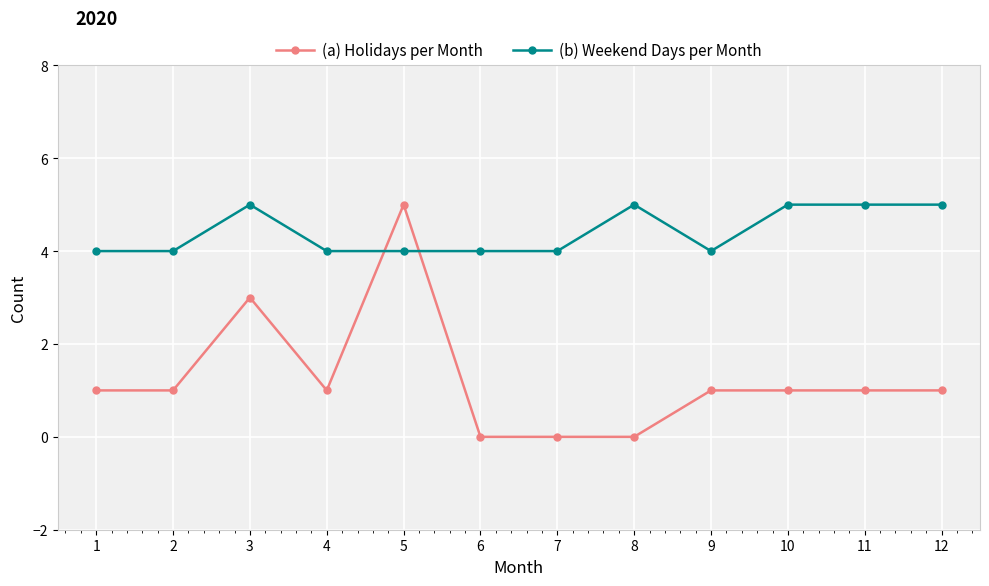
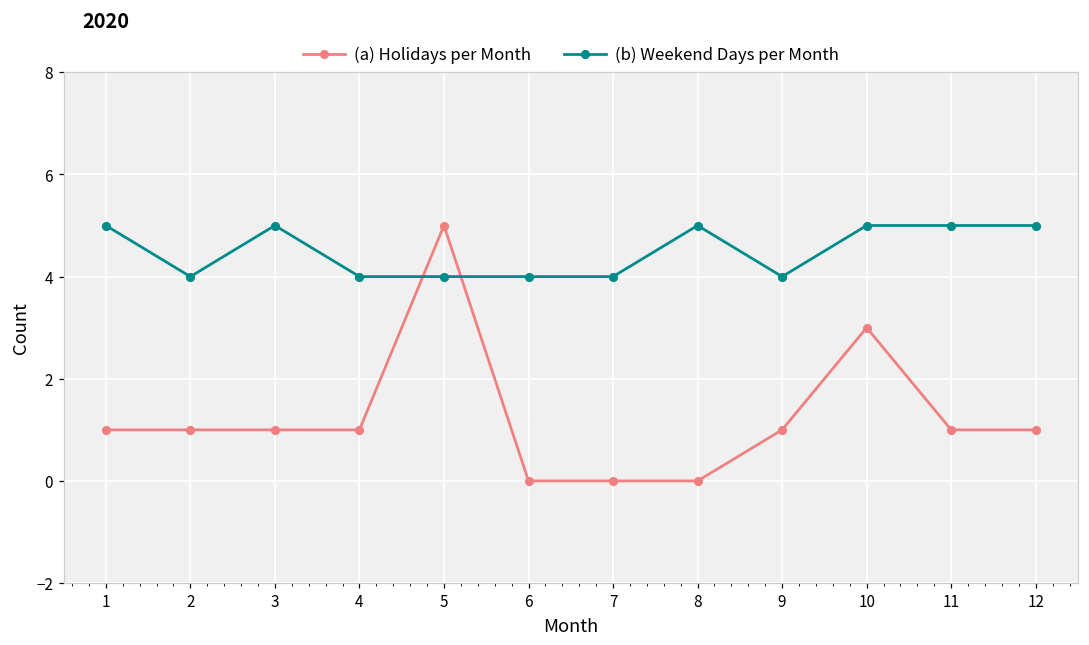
(b) Weekend Days per Month, 1: 4 -> 5
(a) Holidays per Month, 3: 3 -> 1
(a) Holidays per Month, 10: 1 -> 3
